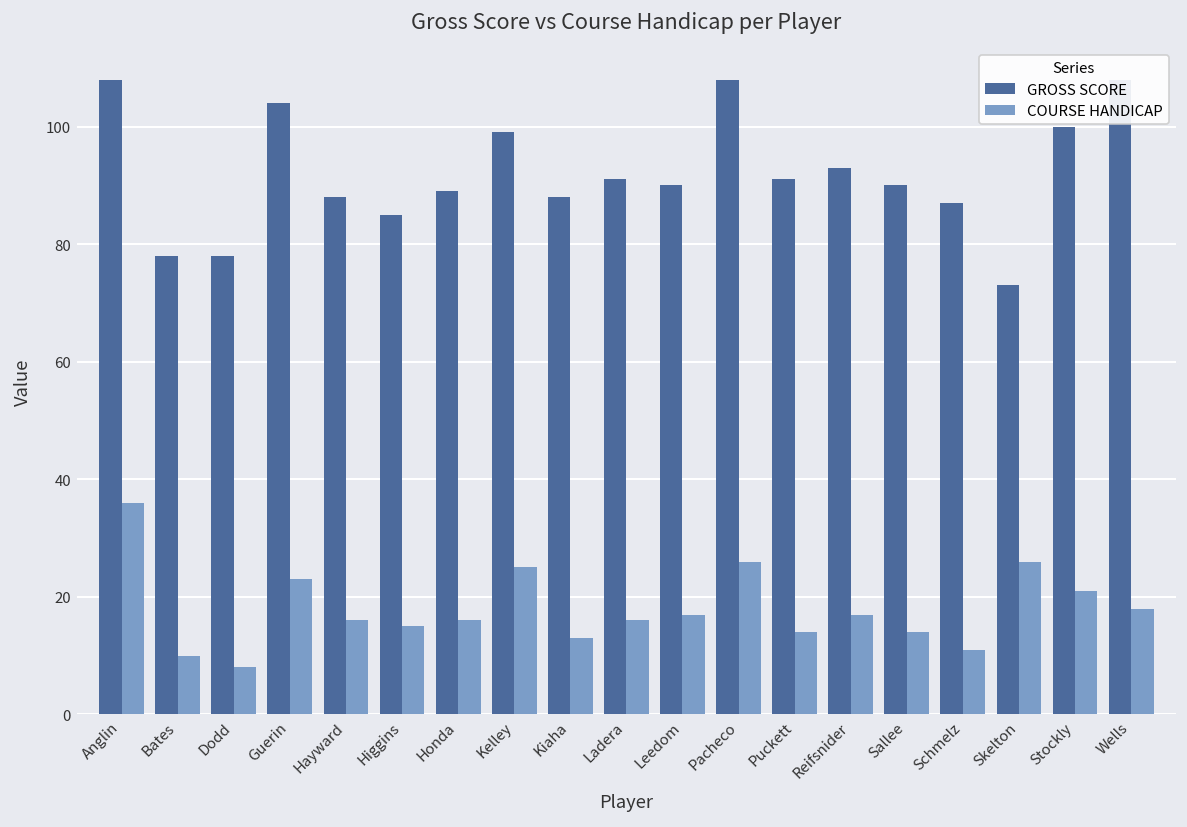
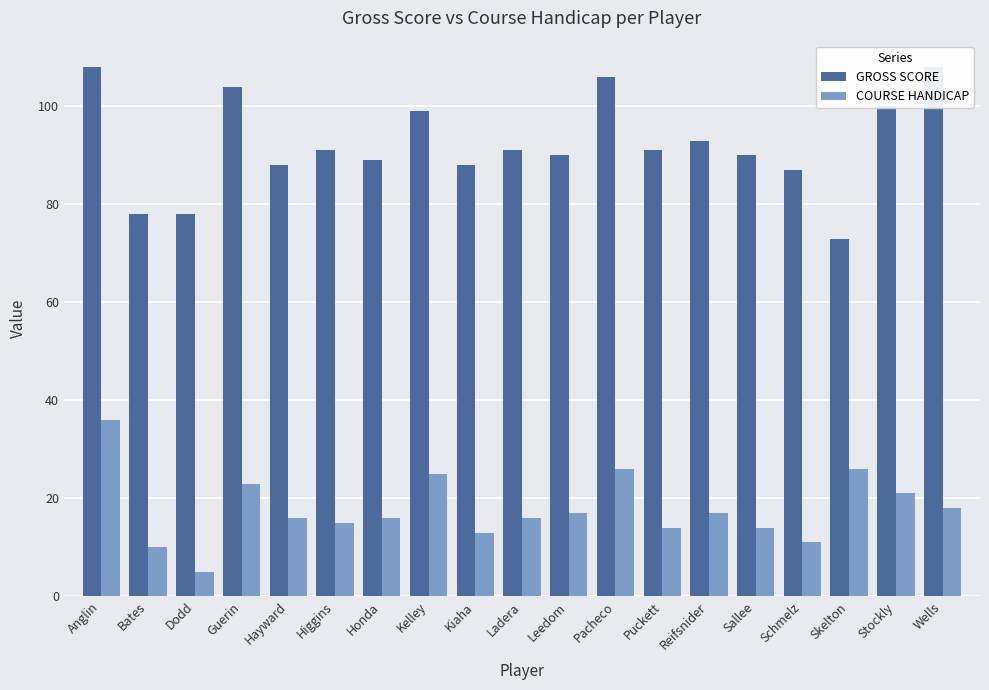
COURSE HANDICAP, Dodd: 8 -> 5
GROSS SCORE, Higgins: 85 -> 91
GROSS SCORE, Pacheco: 108 -> 106
